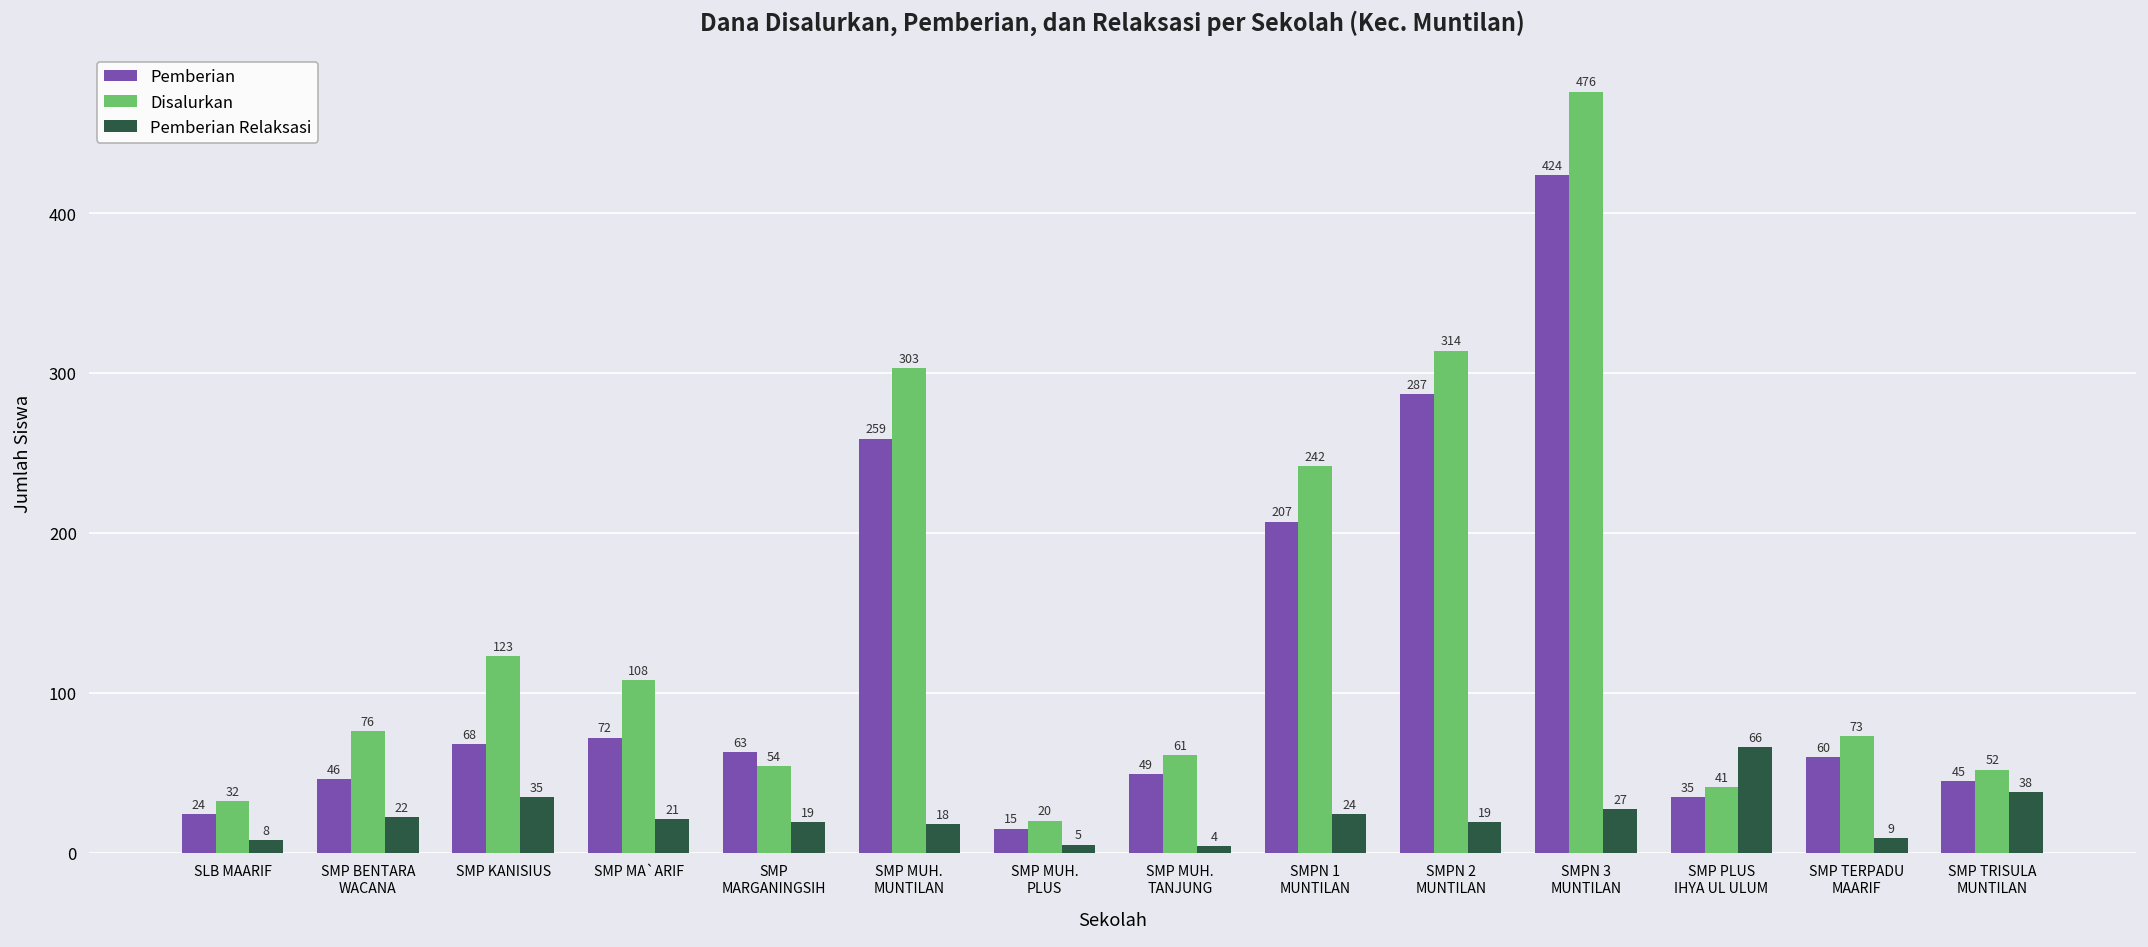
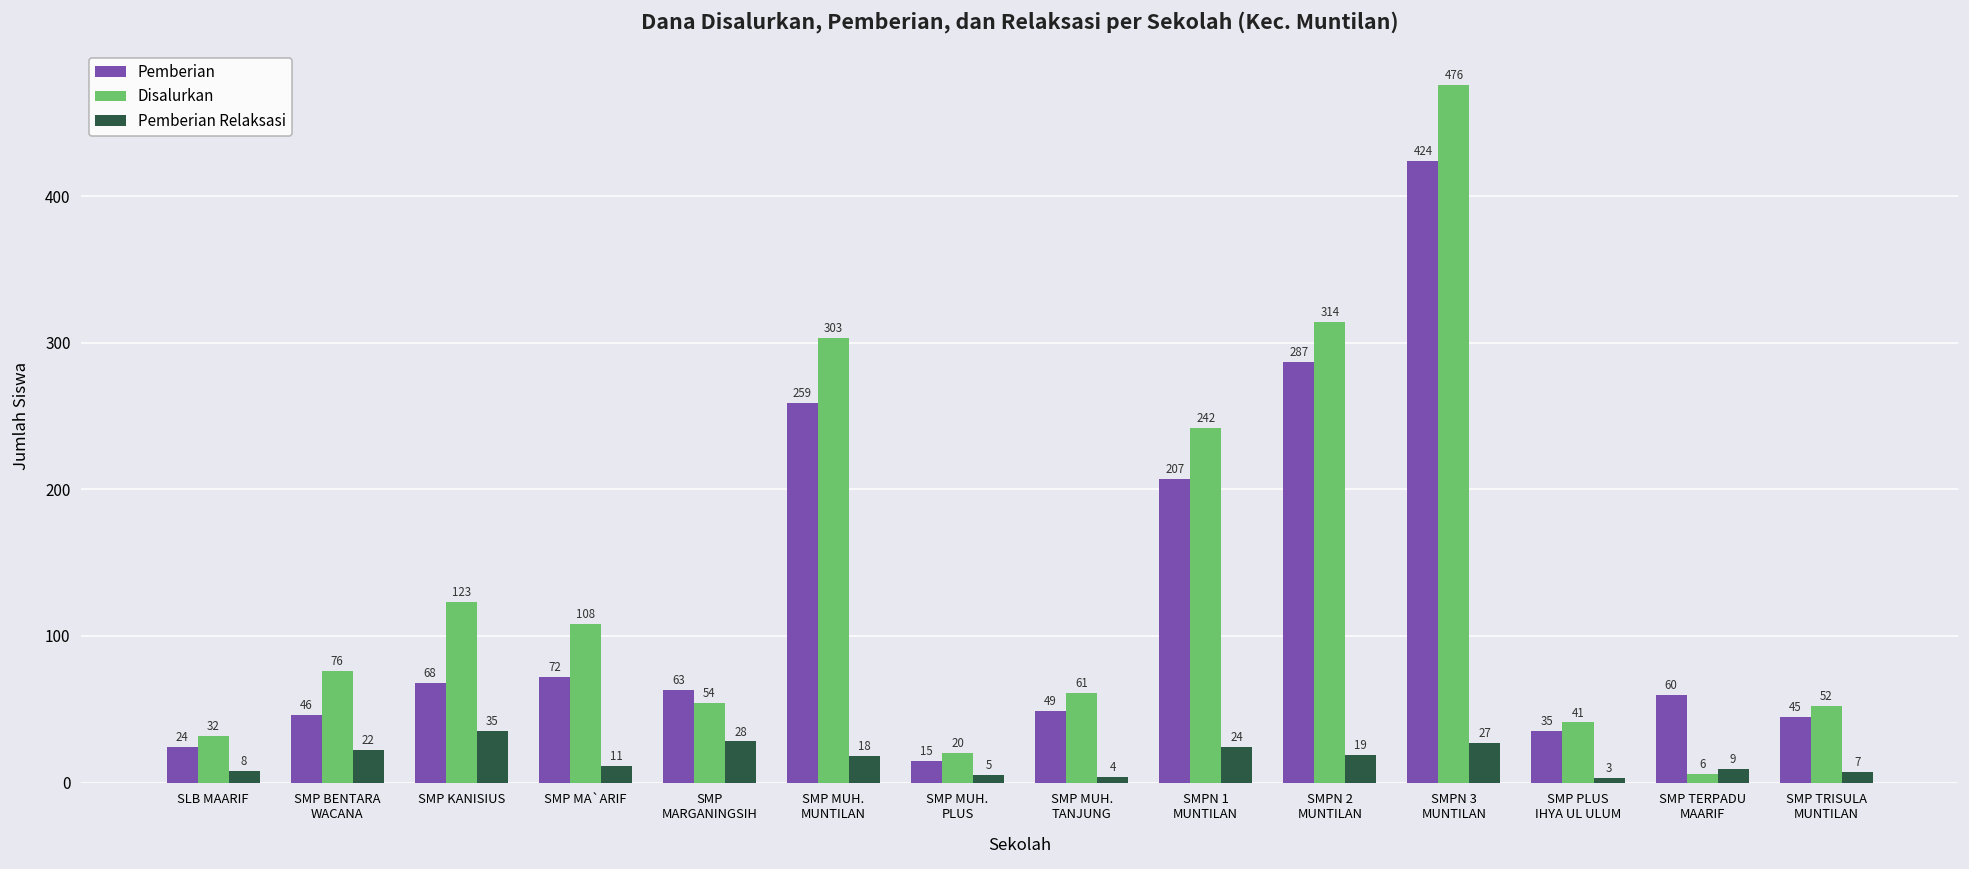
Pemberian Relaksasi, SMP MA`ARIF: 21 -> 11
Pemberian Relaksasi, SMP MARGANINGSIH: 19 -> 28
Pemberian Relaksasi, SMP PLUS IHYA UL ULUM: 66 -> 3
Disalurkan, SMP TERPADU MAARIF: 73 -> 6
Pemberian Relaksasi, SMP TRISULA MUNTILAN: 38 -> 7
